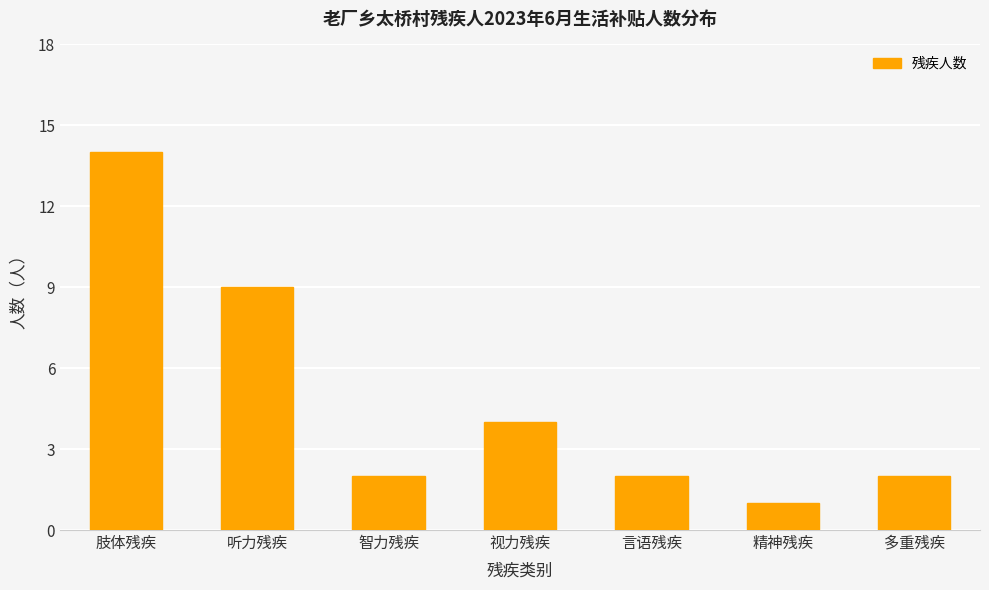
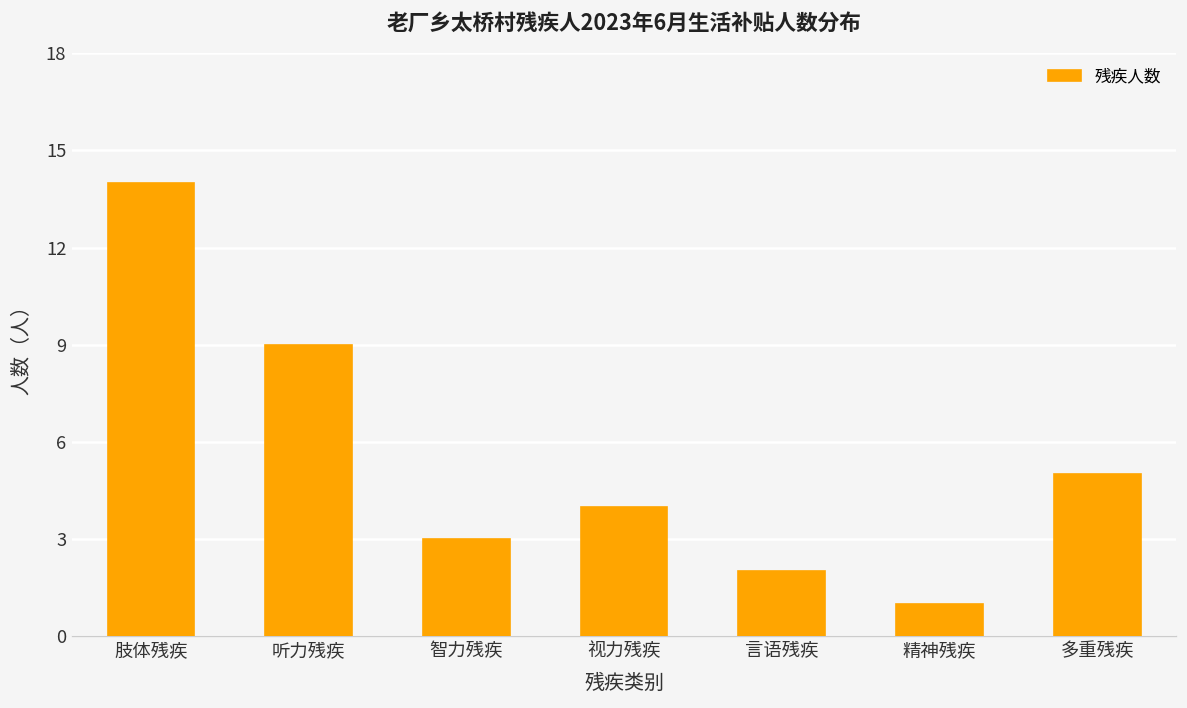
智力残疾: 2 -> 3
多重残疾: 2 -> 5
